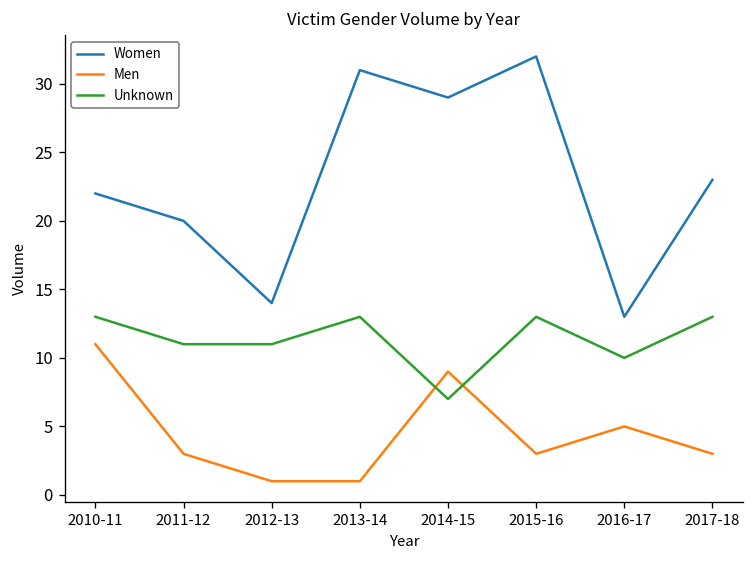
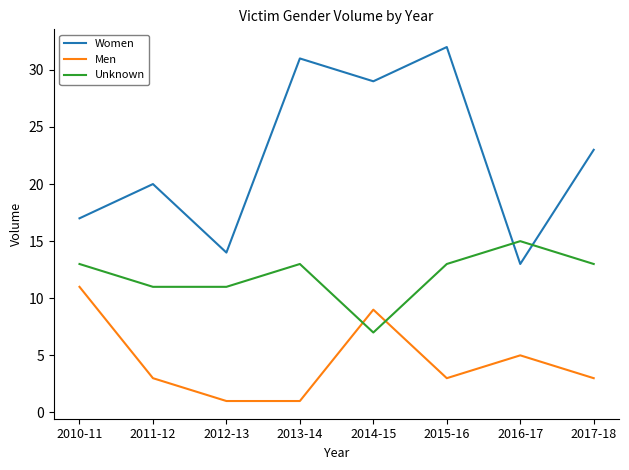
Women, 2010-11: 22 -> 17
Unknown, 2016-17: 10 -> 15
